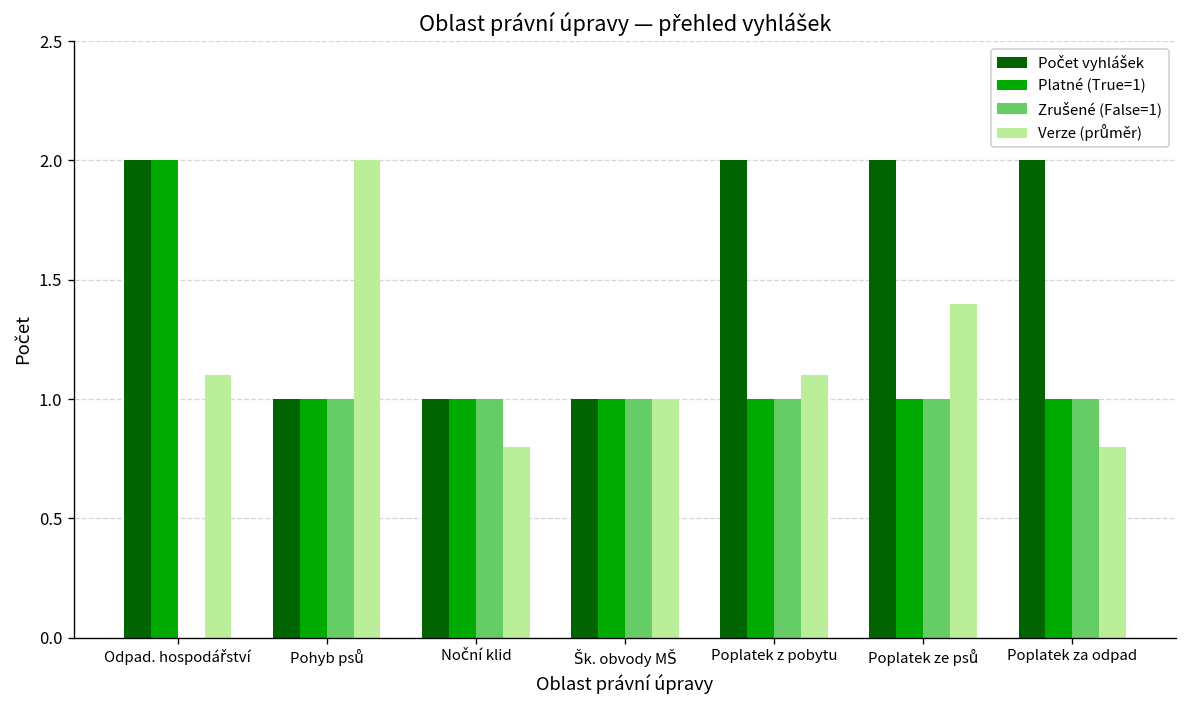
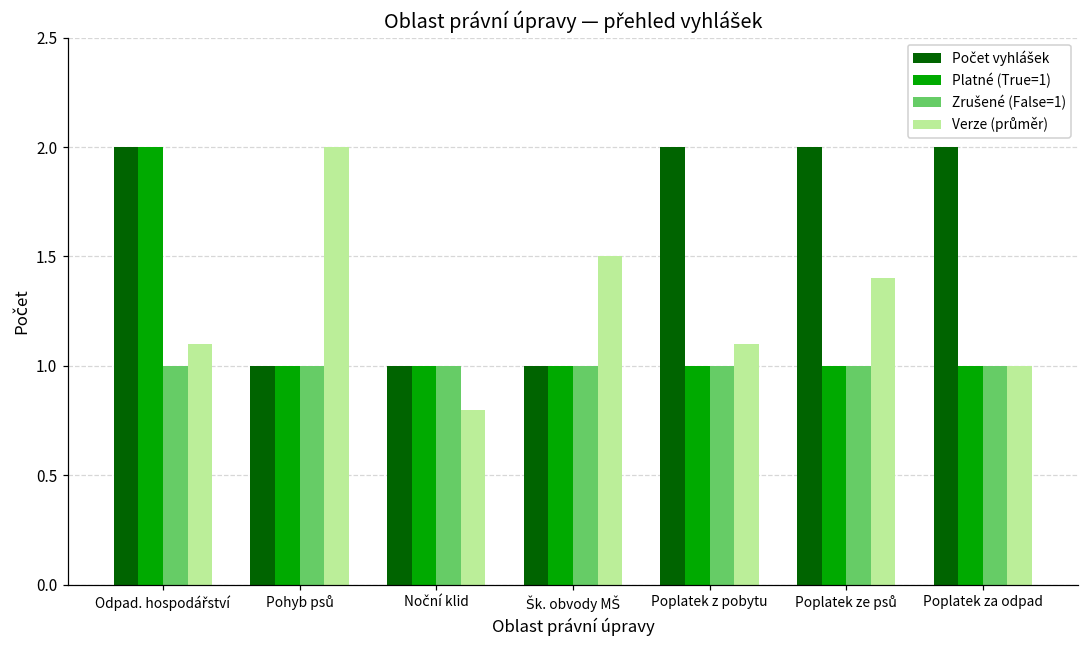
Zrušené (False=1), Odpad. hospodářství: 0 -> 1
Verze (průměr), Šk. obvody MŠ: 1.0 -> 1.5
Verze (průměr), Poplatek za odpad: 0.8 -> 1.0
